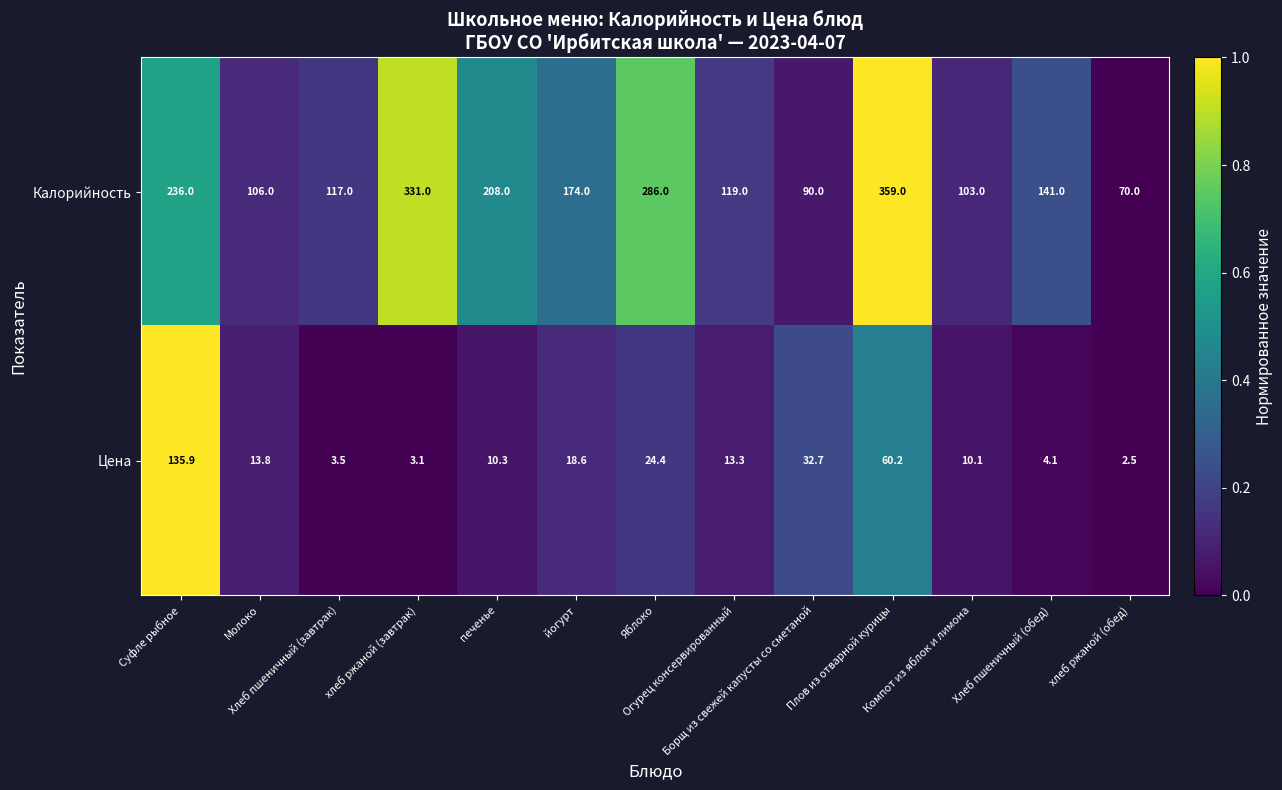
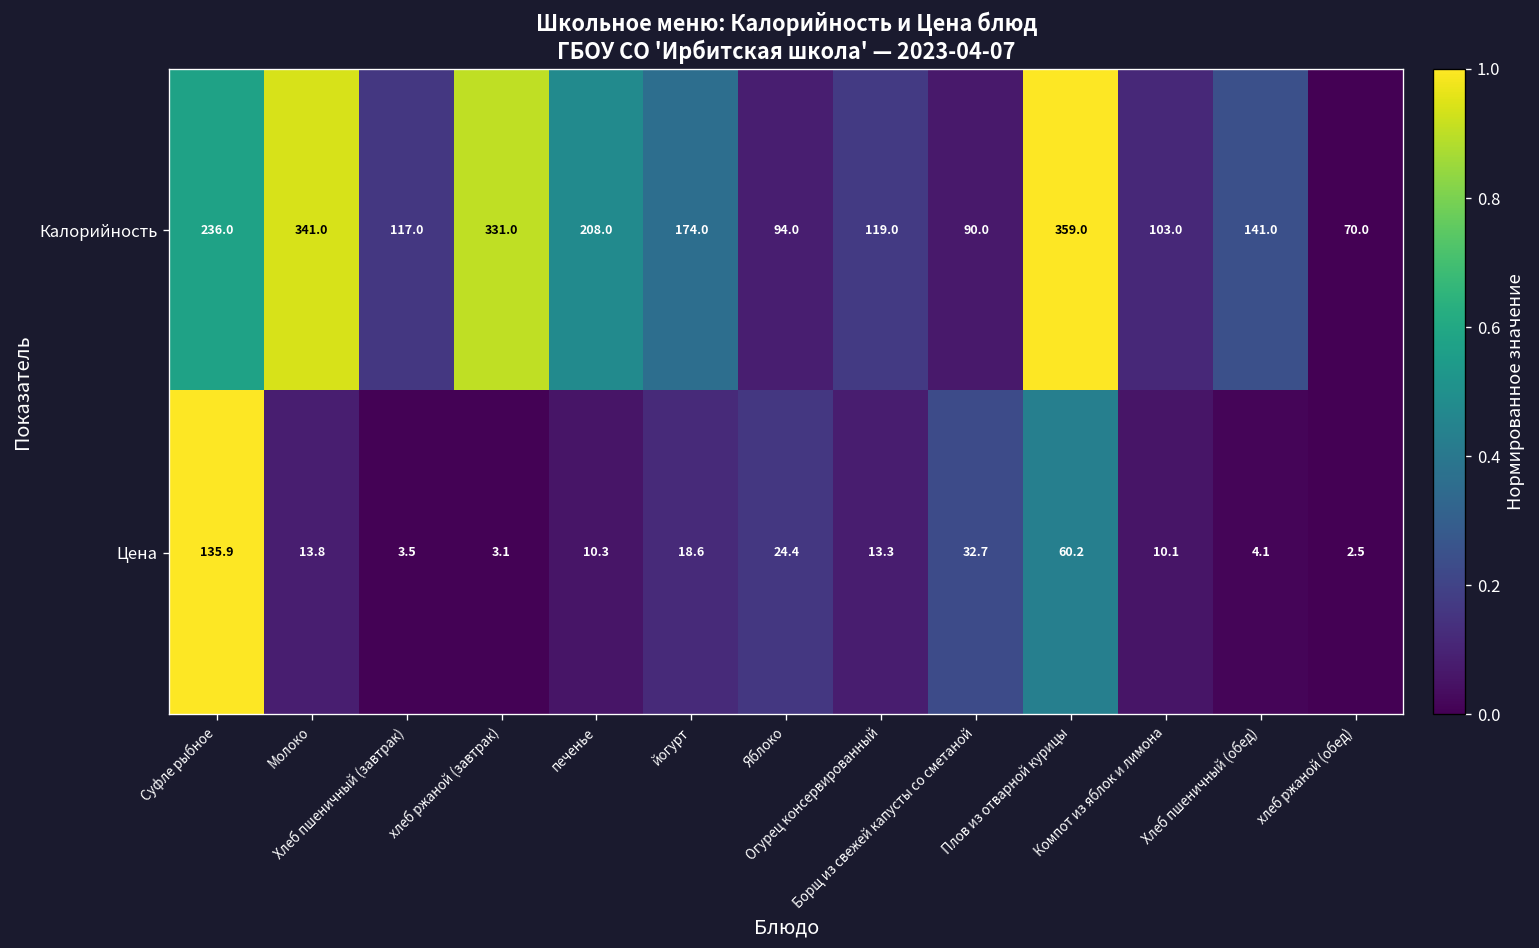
Калорийность, Молоко: 106.0 -> 341.0
Калорийность, Яблоко: 286.0 -> 94.0
